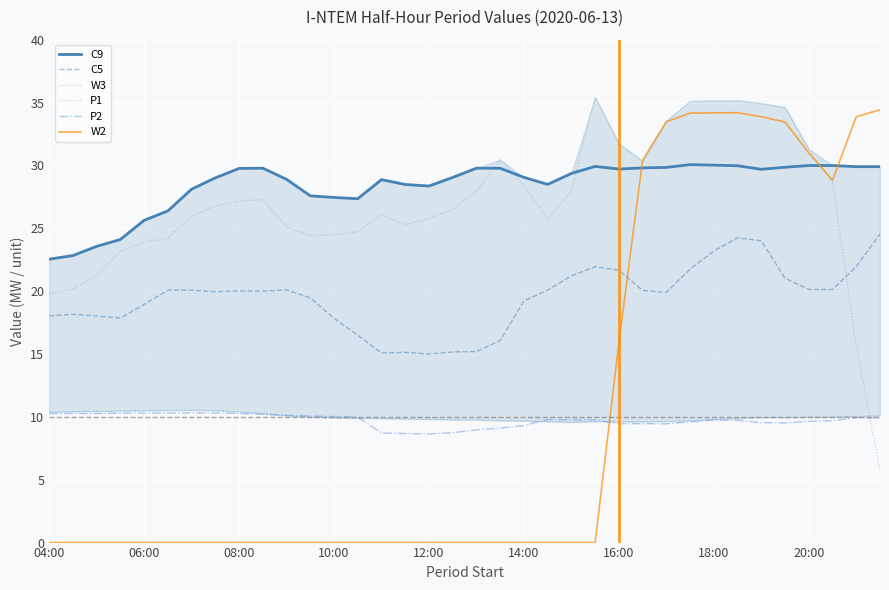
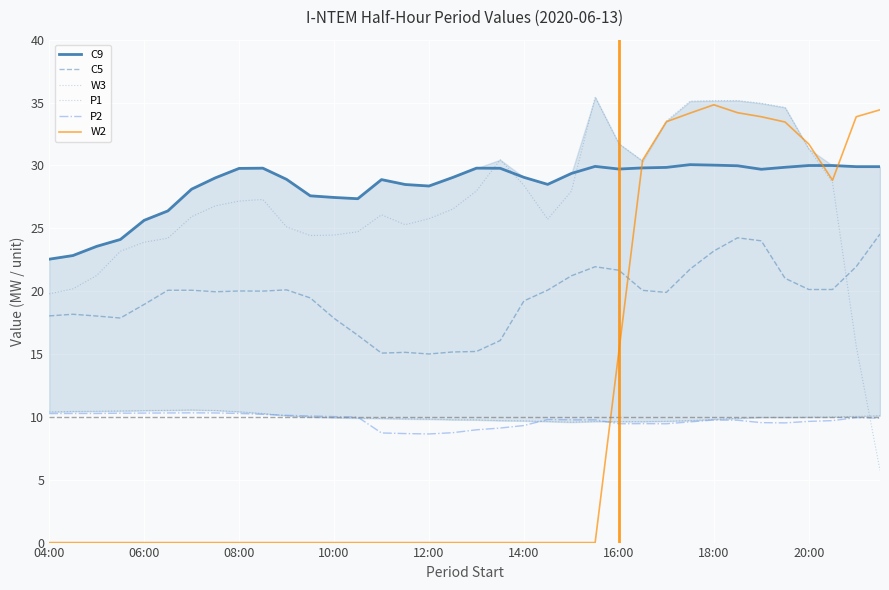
W2, 16:00: 15.9 -> 15.2
W2, 18:00: 34.2 -> 34.8
W2, 20:00: 31.0 -> 31.7
